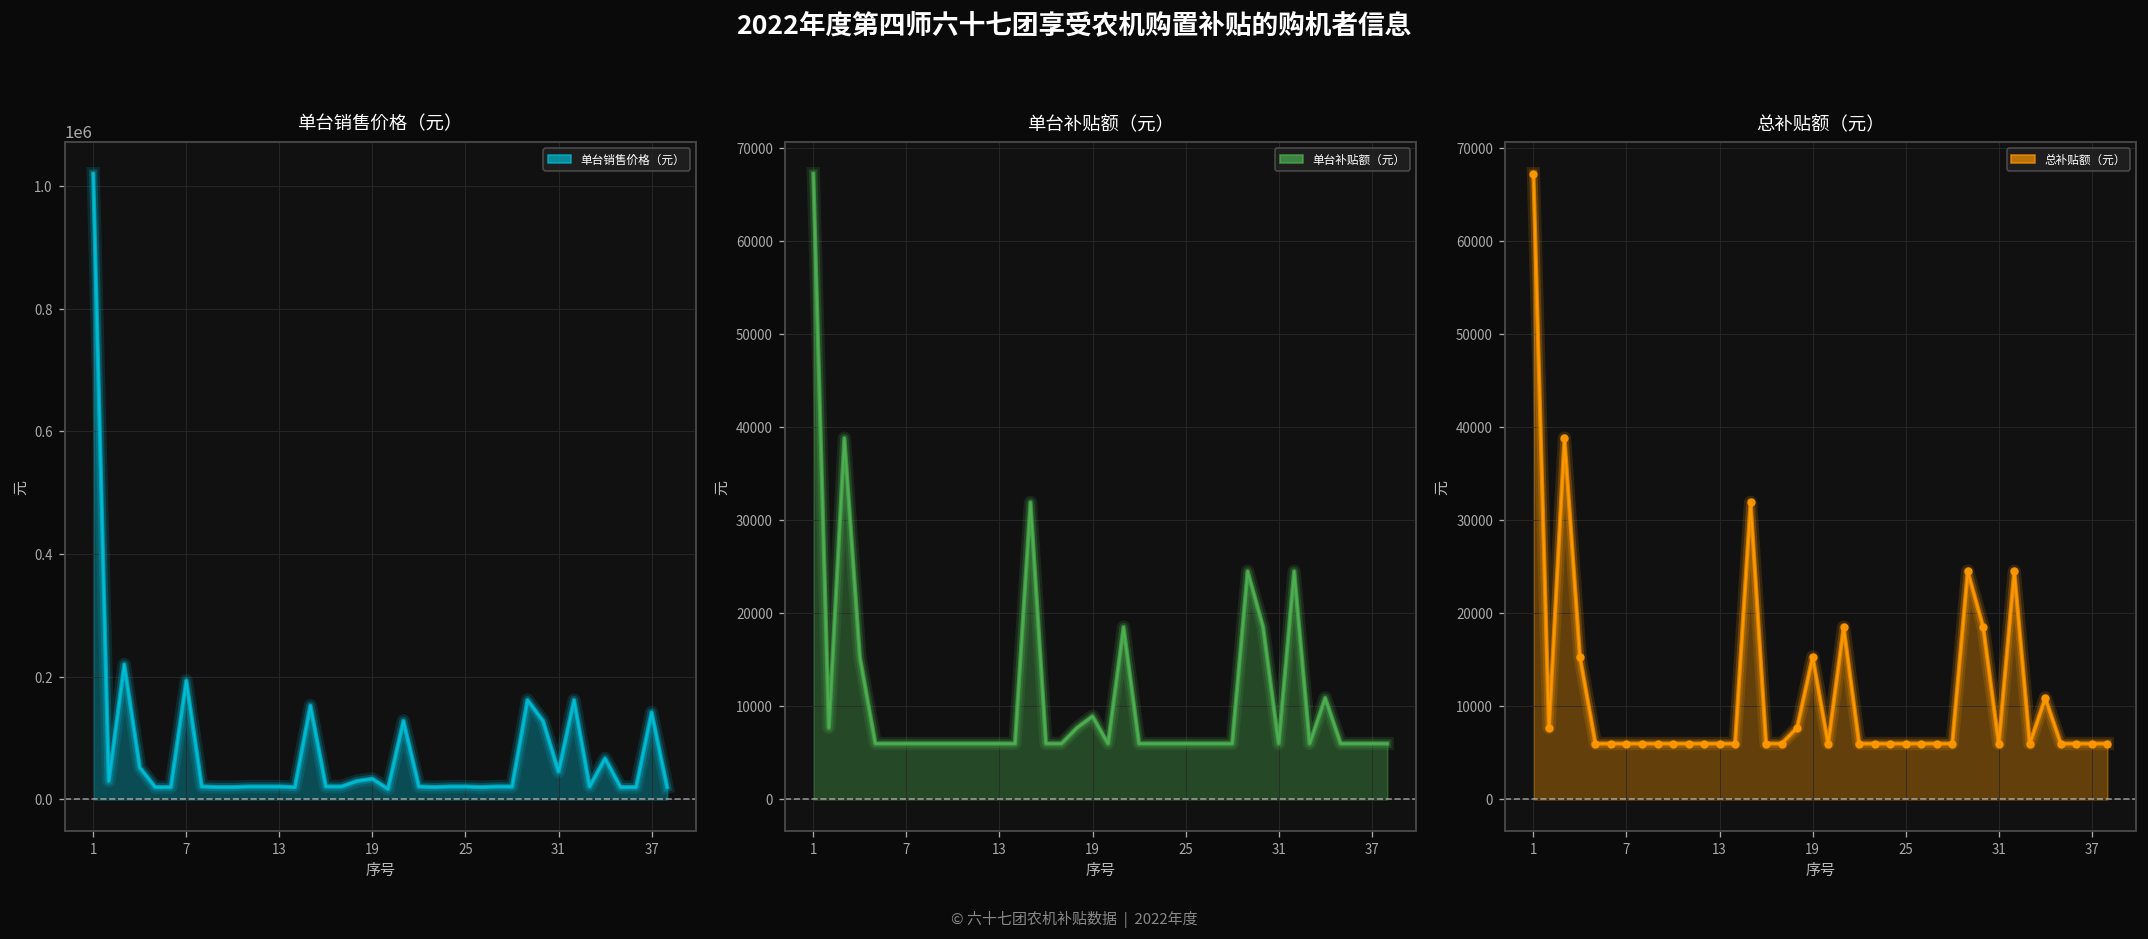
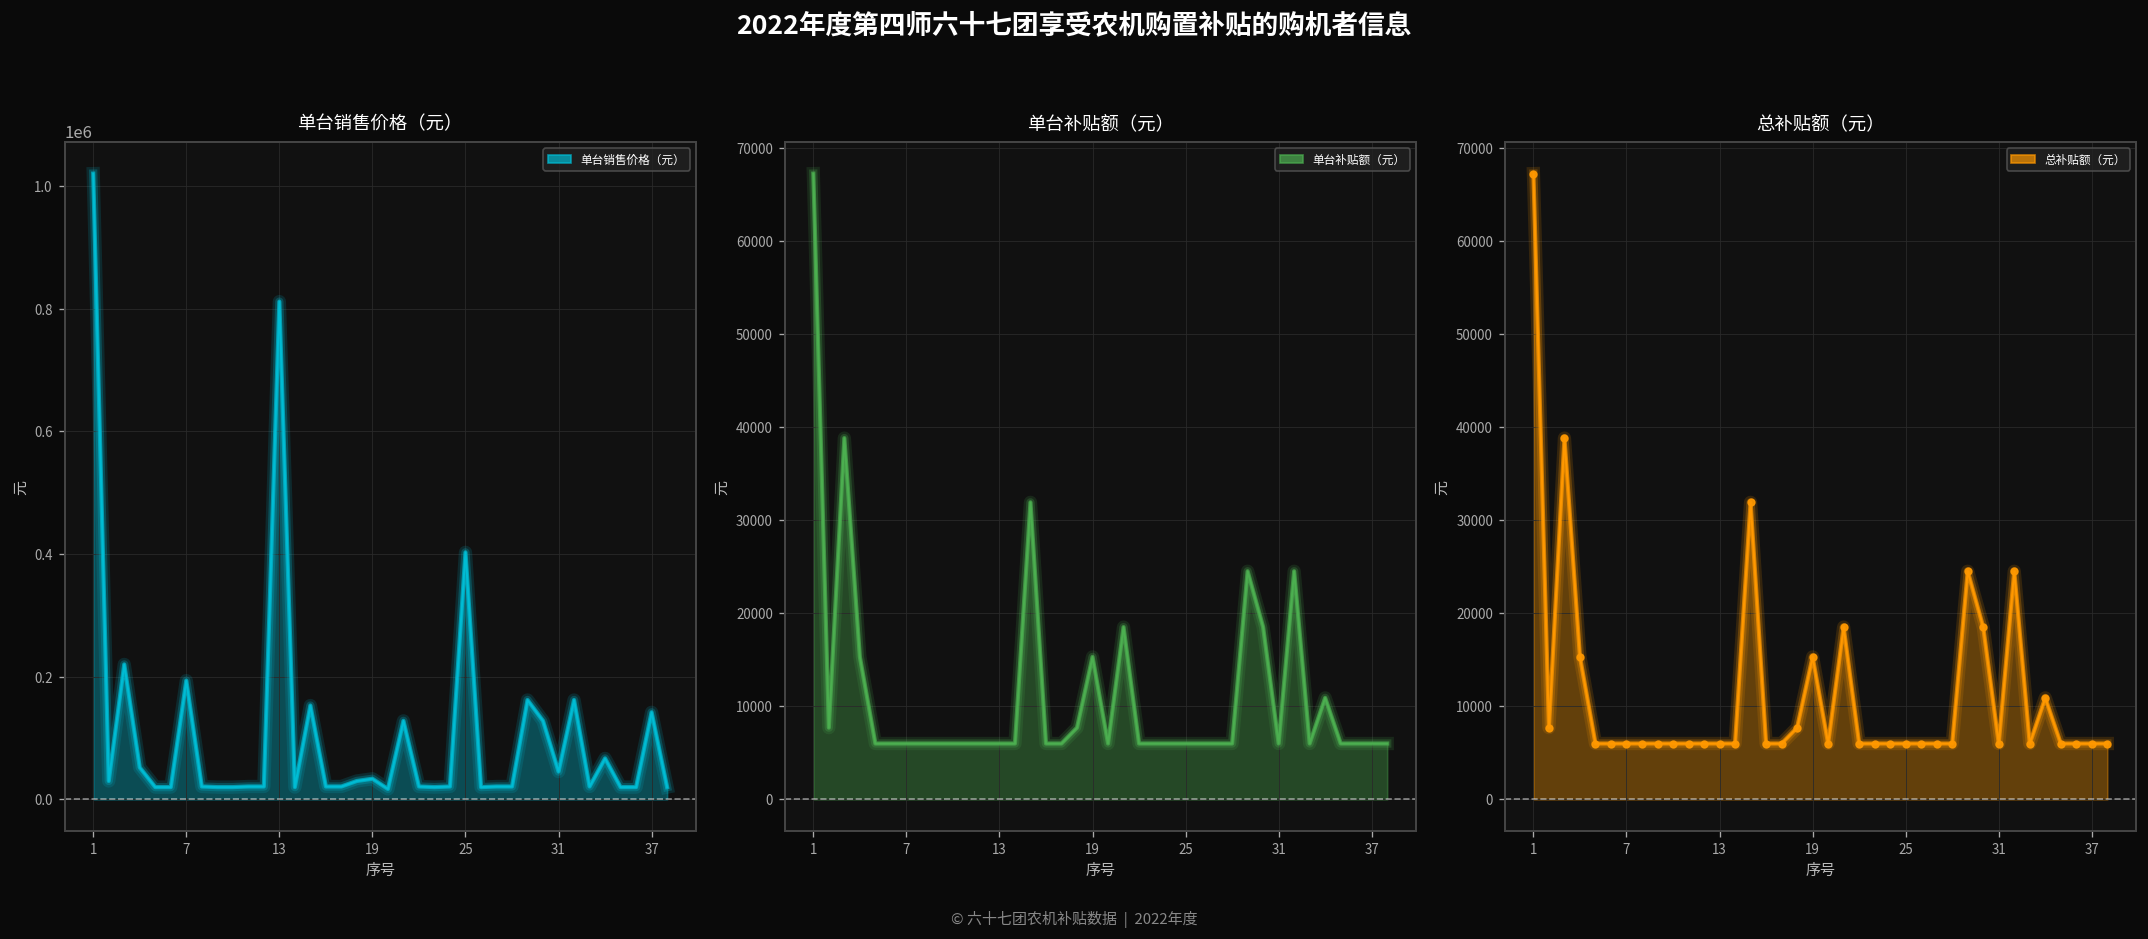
单台销售价格（元）, 13: 20000 -> 810000
单台销售价格（元）, 25: 20000 -> 400000
单台补贴额（元）, 19: 9000 -> 15000
